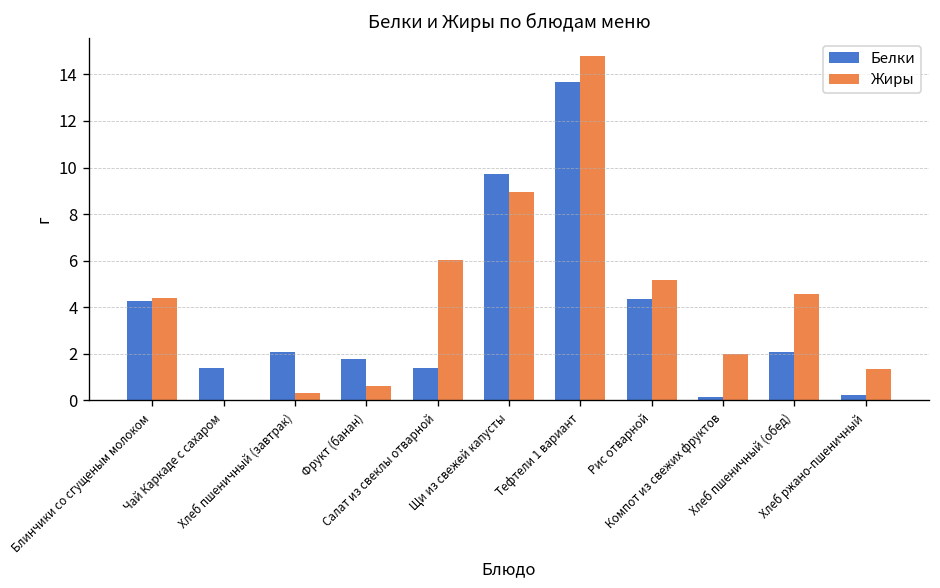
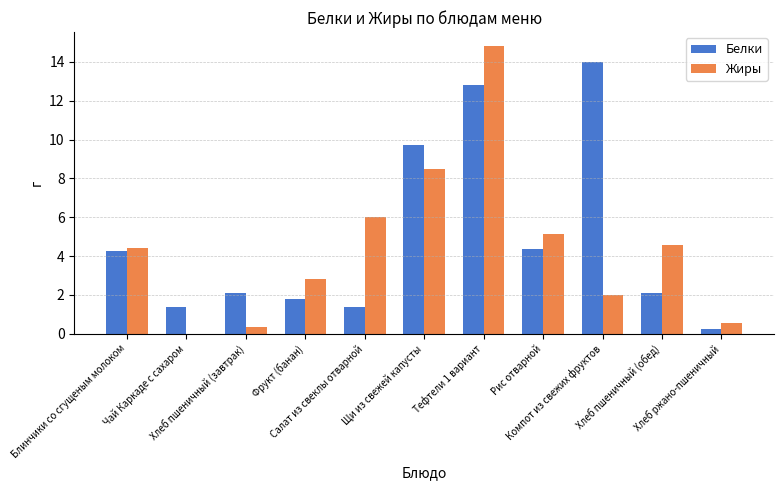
Жиры, Фрукт (банан): 0.6 -> 2.8
Жиры, Щи из свежей капусты: 8.9 -> 8.5
Белки, Тефтели 1 вариант: 13.7 -> 12.8
Белки, Компот из свежих фруктов: 0.2 -> 14.0
Жиры, Хлеб ржано-пшеничный: 1.3 -> 0.6
